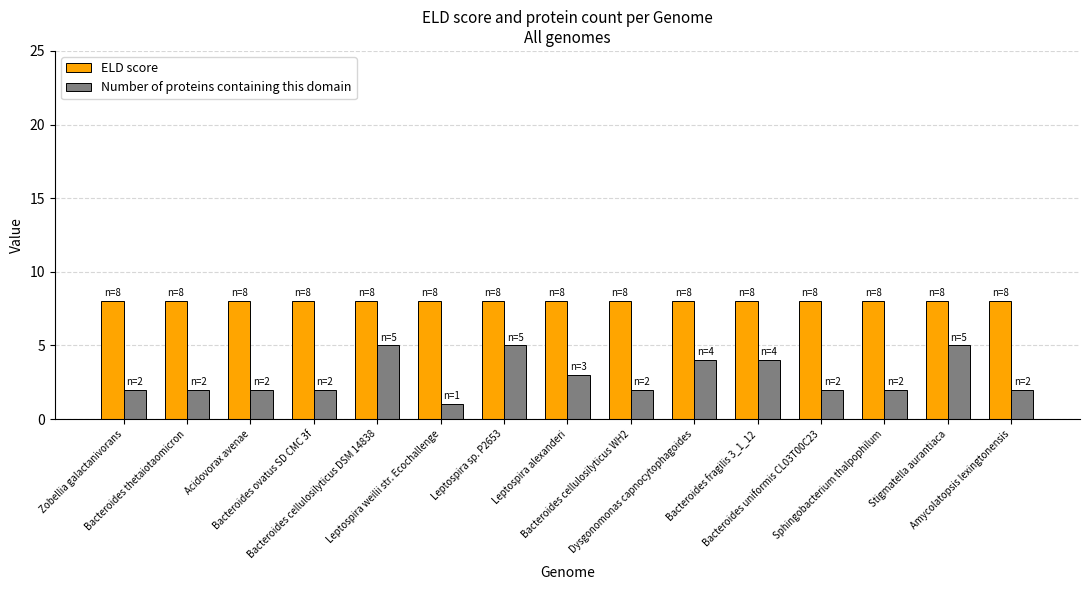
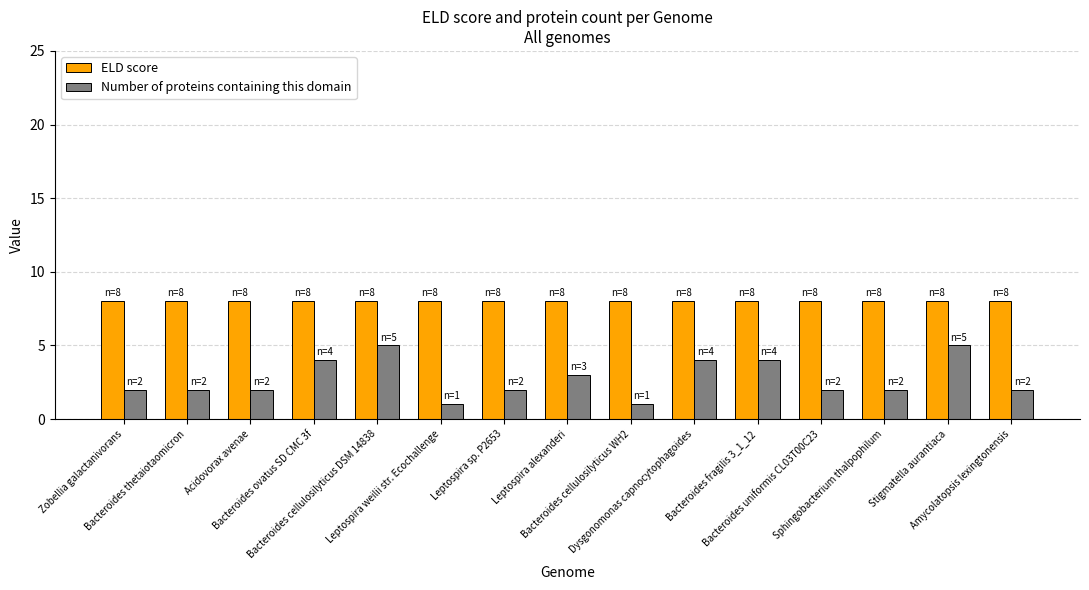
Number of proteins containing this domain, Bacteroides ovatus SD CMC 3f: 2 -> 4
Number of proteins containing this domain, Leptospira sp. P2653: 5 -> 2
Number of proteins containing this domain, Bacteroides cellulosilyticus WH2: 2 -> 1
